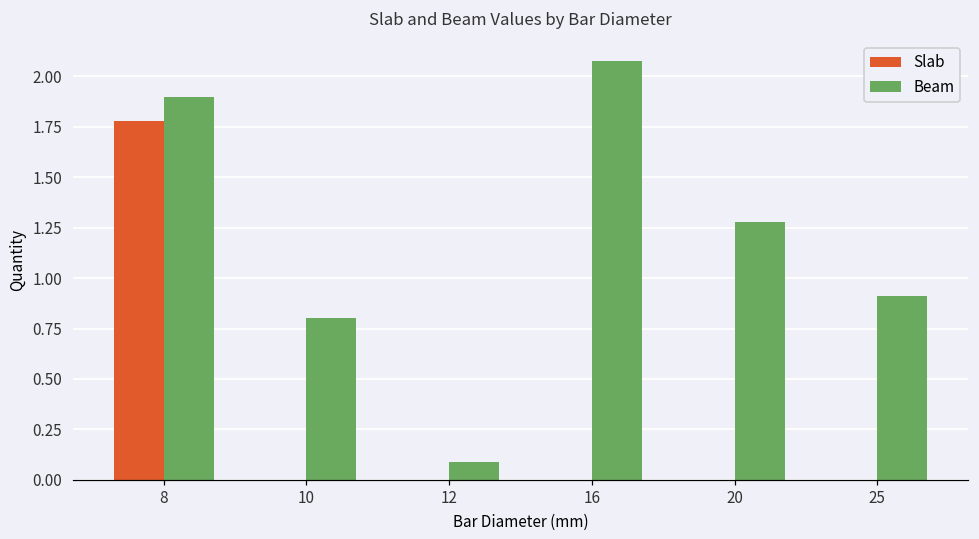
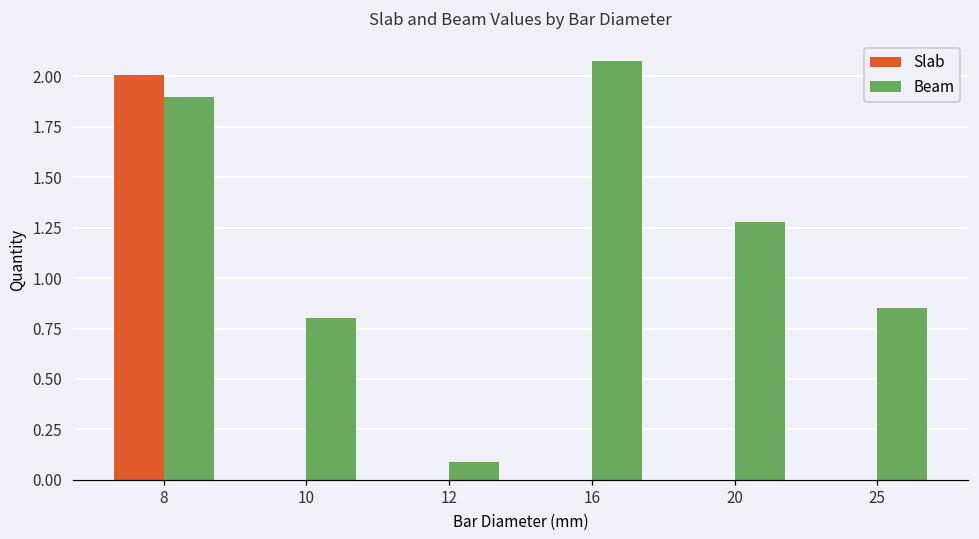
Slab, 8: 1.78 -> 2.01
Beam, 25: 0.91 -> 0.85
